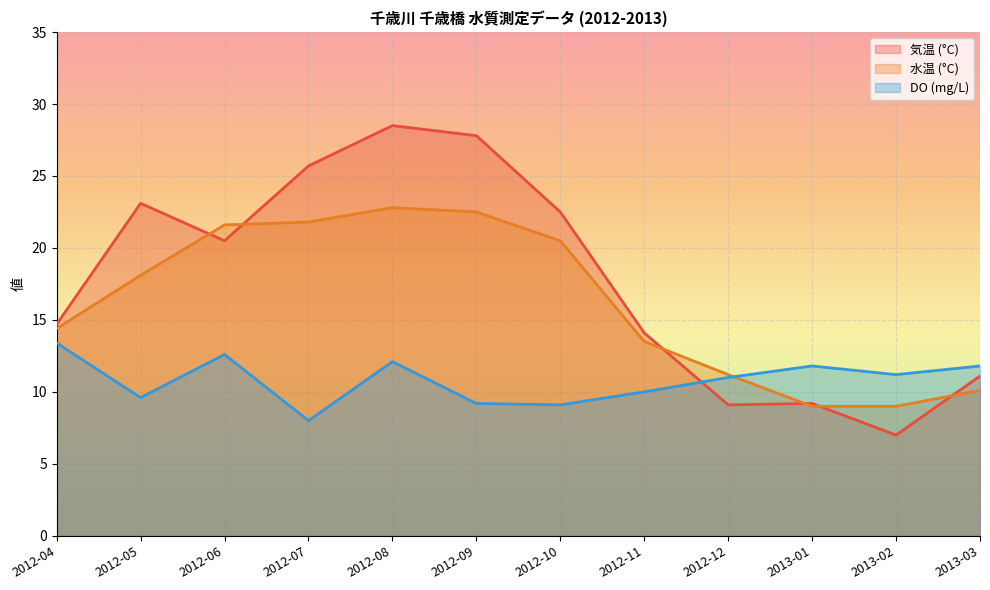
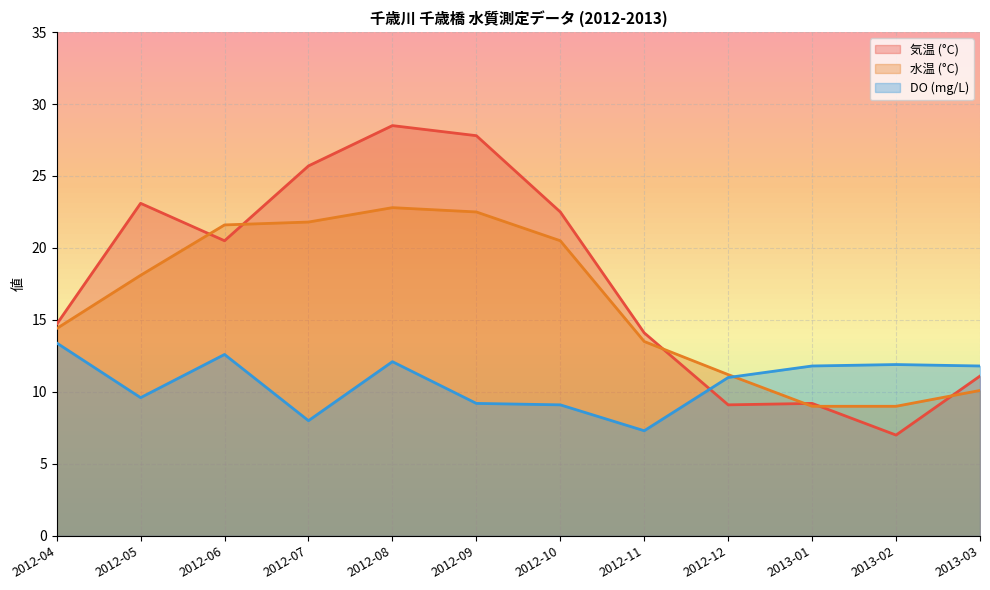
DO (mg/L), 2012-11: 10.0 -> 7.3
DO (mg/L), 2013-02: 11.2 -> 11.9
